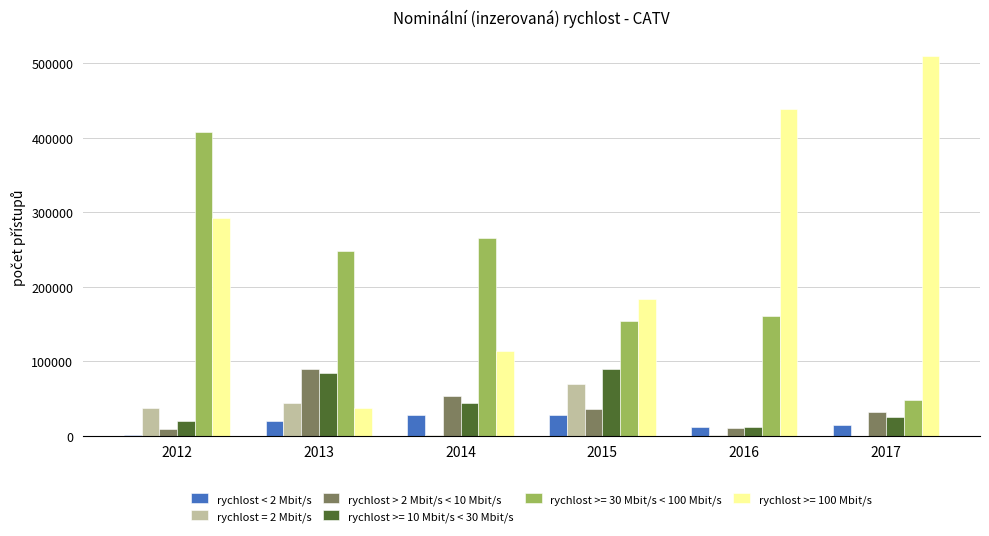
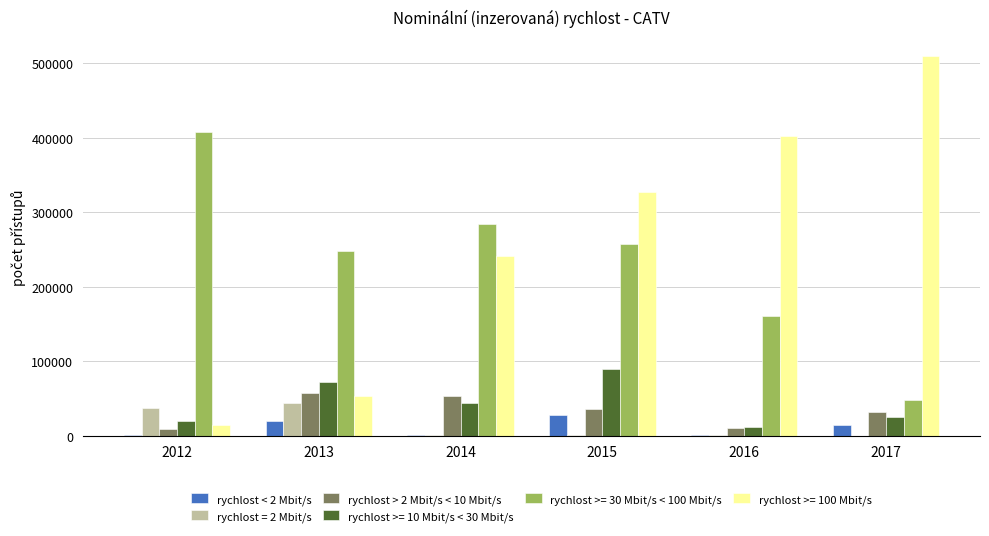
rychlost >= 100 Mbit/s, 2012: 290000 -> 10000
rychlost > 2 Mbit/s < 10 Mbit/s, 2013: 90000 -> 60000
rychlost >= 10 Mbit/s < 30 Mbit/s, 2013: 80000 -> 70000
rychlost >= 100 Mbit/s, 2013: 40000 -> 50000
rychlost < 2 Mbit/s, 2014: 30000 -> 0
rychlost >= 30 Mbit/s < 100 Mbit/s, 2014: 260000 -> 280000
rychlost >= 100 Mbit/s, 2014: 110000 -> 240000
rychlost = 2 Mbit/s, 2015: 70000 -> 0
rychlost >= 30 Mbit/s < 100 Mbit/s, 2015: 150000 -> 260000
rychlost >= 100 Mbit/s, 2015: 180000 -> 330000
rychlost < 2 Mbit/s, 2016: 10000 -> 0
rychlost >= 100 Mbit/s, 2016: 440000 -> 400000
